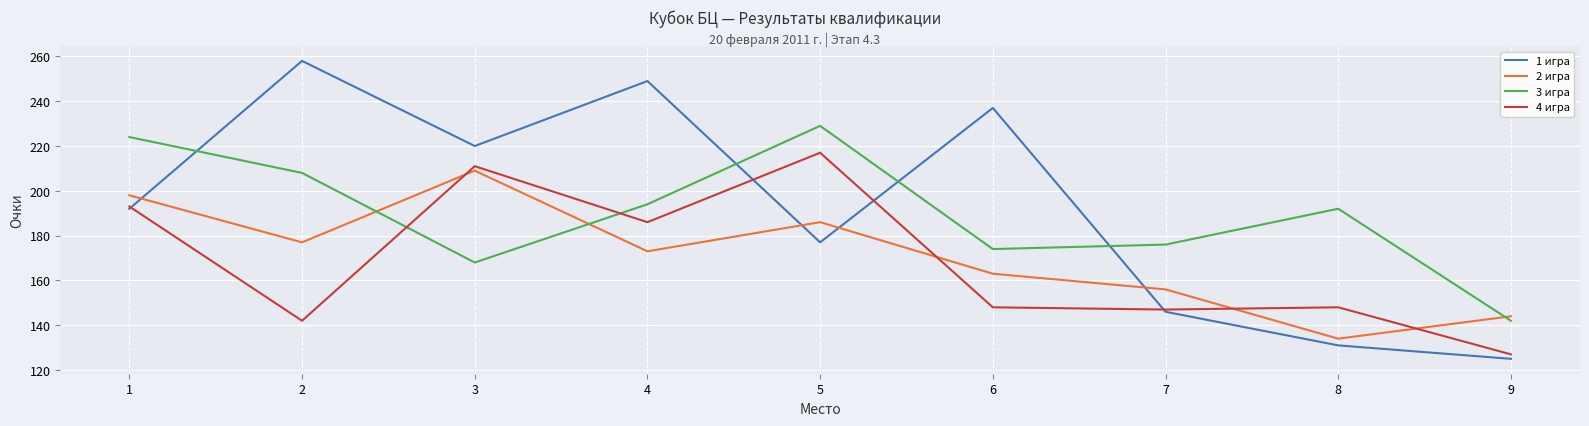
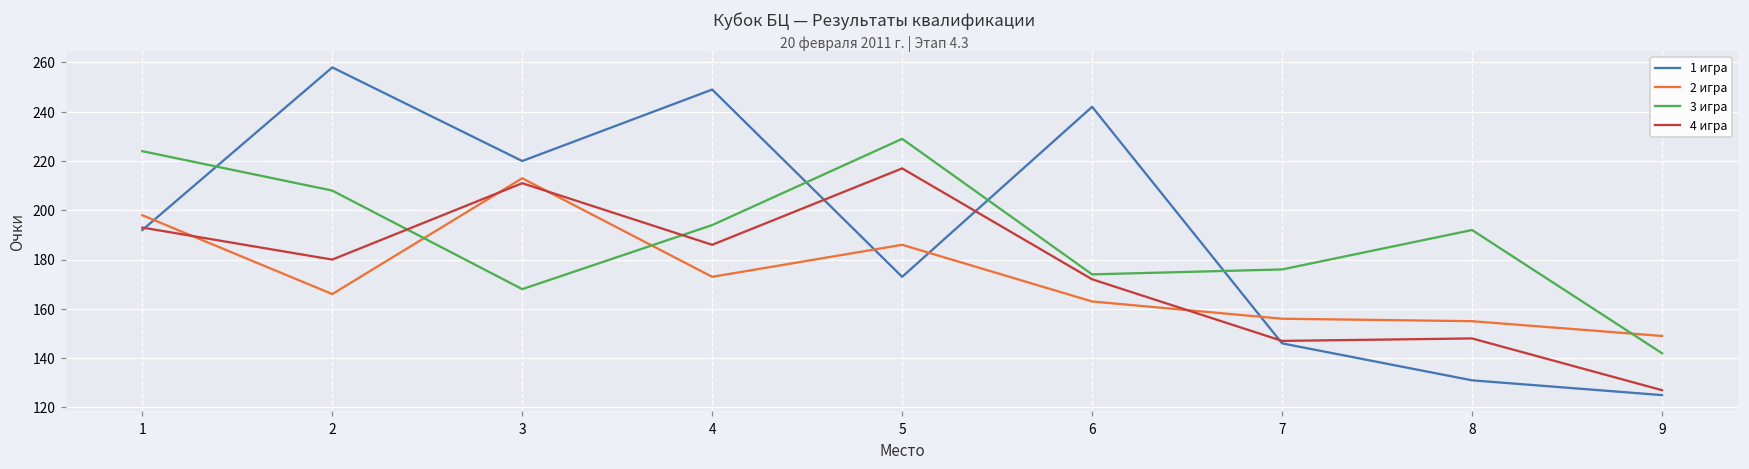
2 игра, 2: 177 -> 166
4 игра, 2: 142 -> 180
2 игра, 3: 209 -> 213
1 игра, 5: 177 -> 173
1 игра, 6: 237 -> 242
4 игра, 6: 148 -> 172
2 игра, 8: 134 -> 155
2 игра, 9: 144 -> 149
